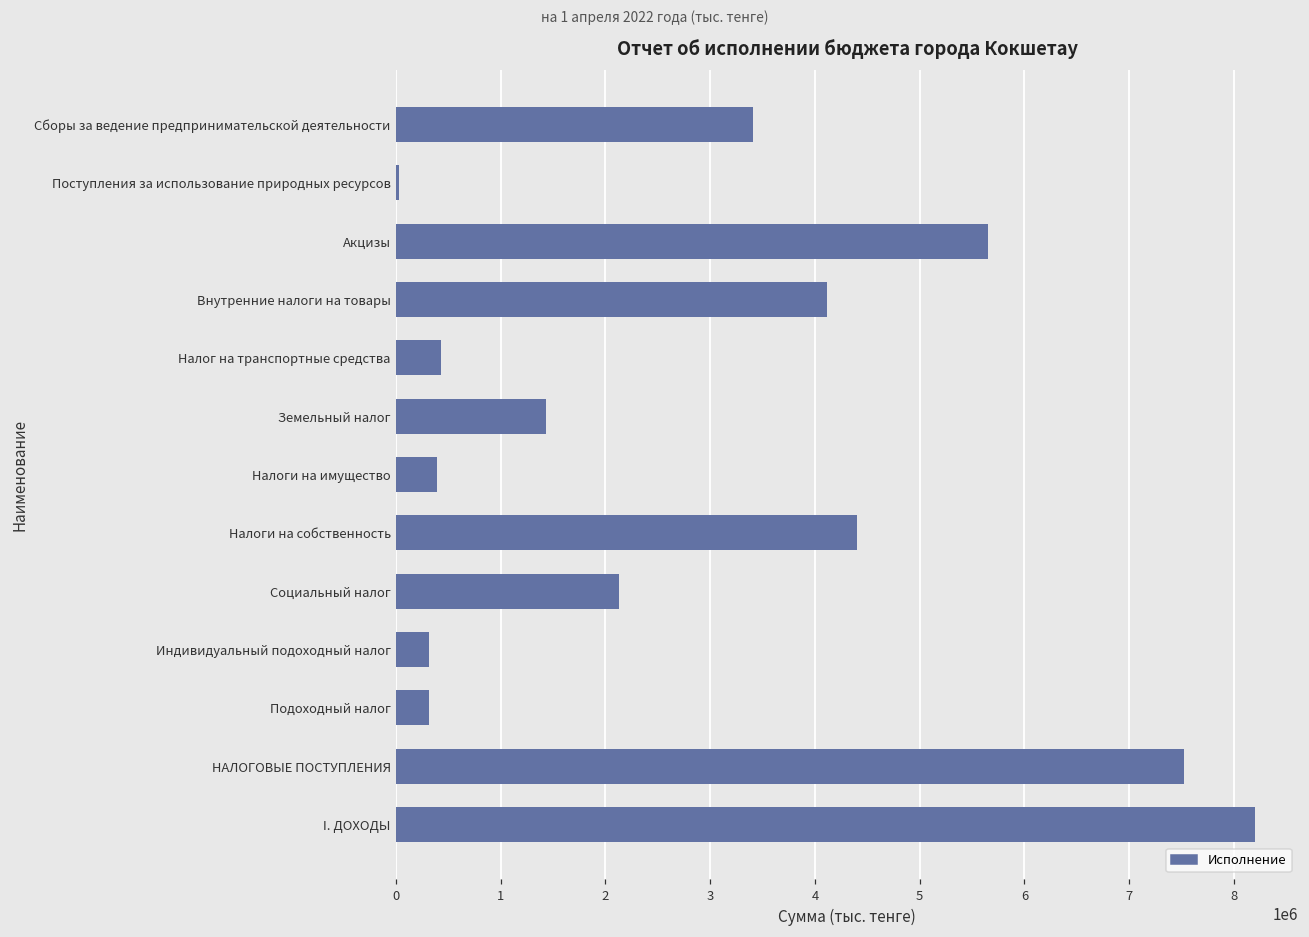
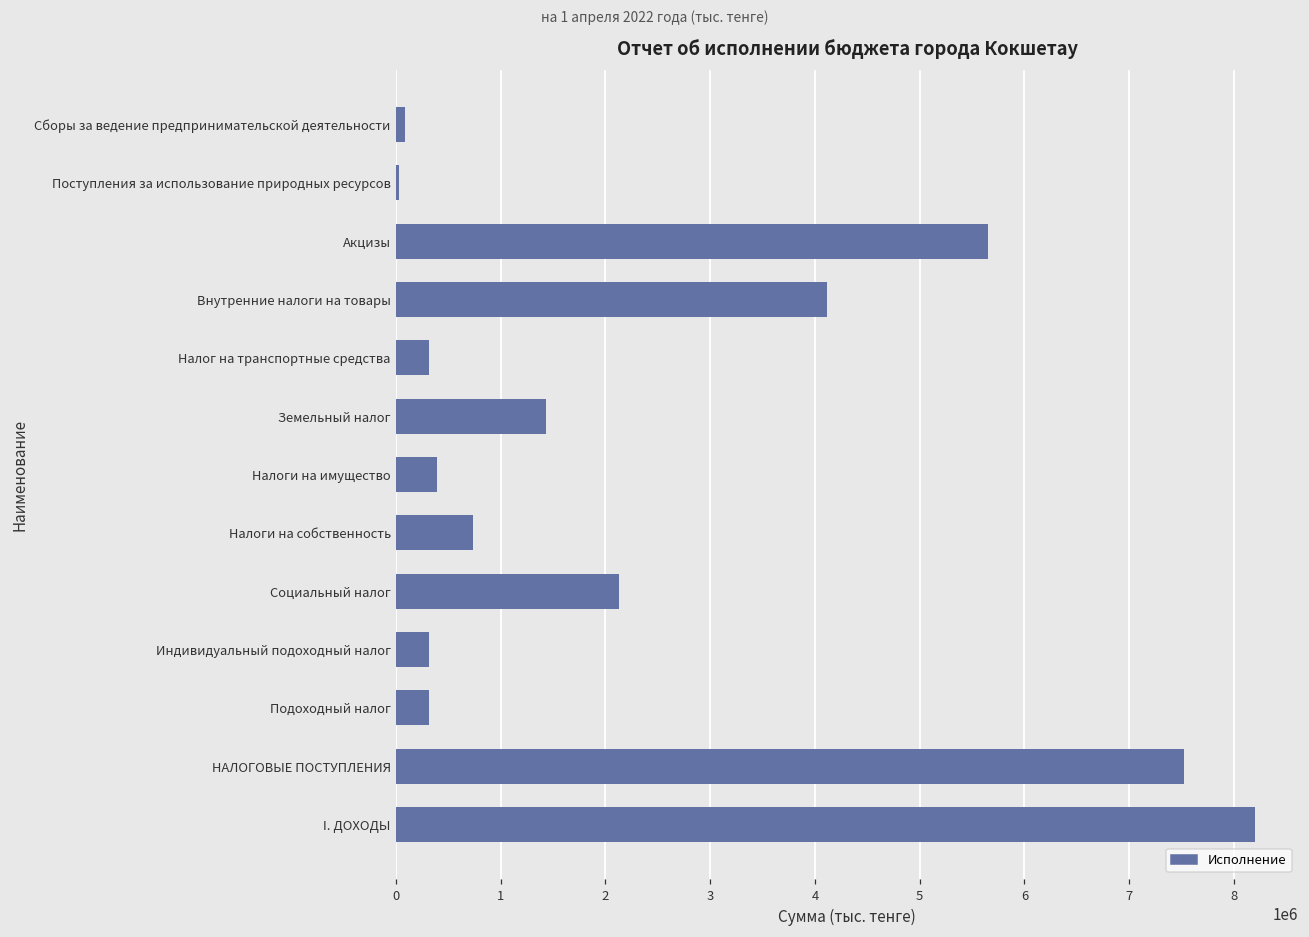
Сборы за ведение предпринимательской деятельности: 3400000 -> 100000
Налог на транспортные средства: 400000 -> 300000
Налоги на собственность: 4400000 -> 700000
